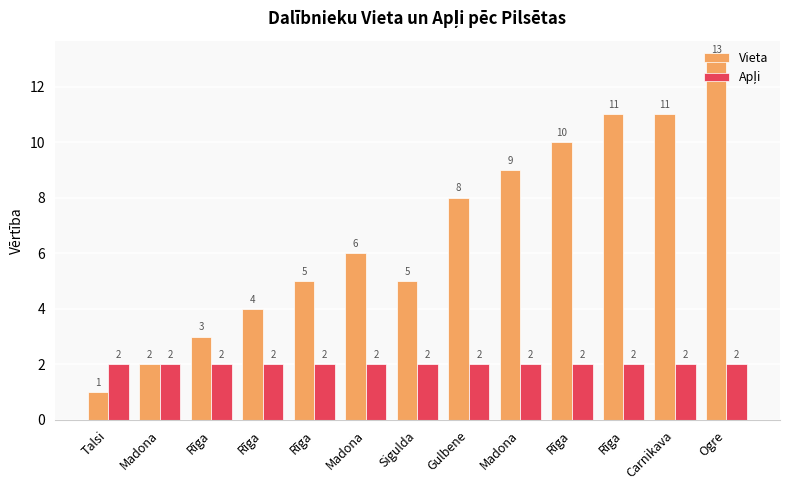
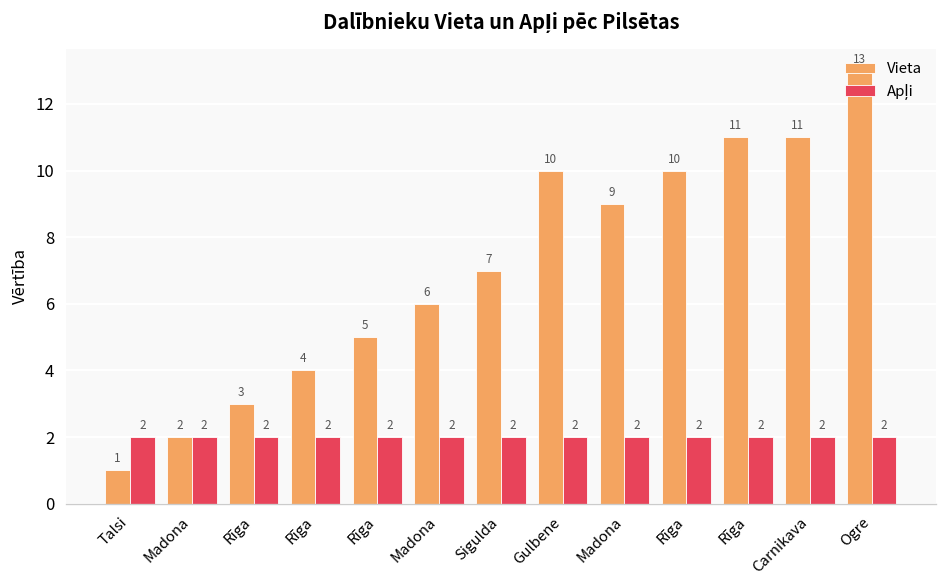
Vieta, Sigulda: 5 -> 7
Vieta, Gulbene: 8 -> 10
